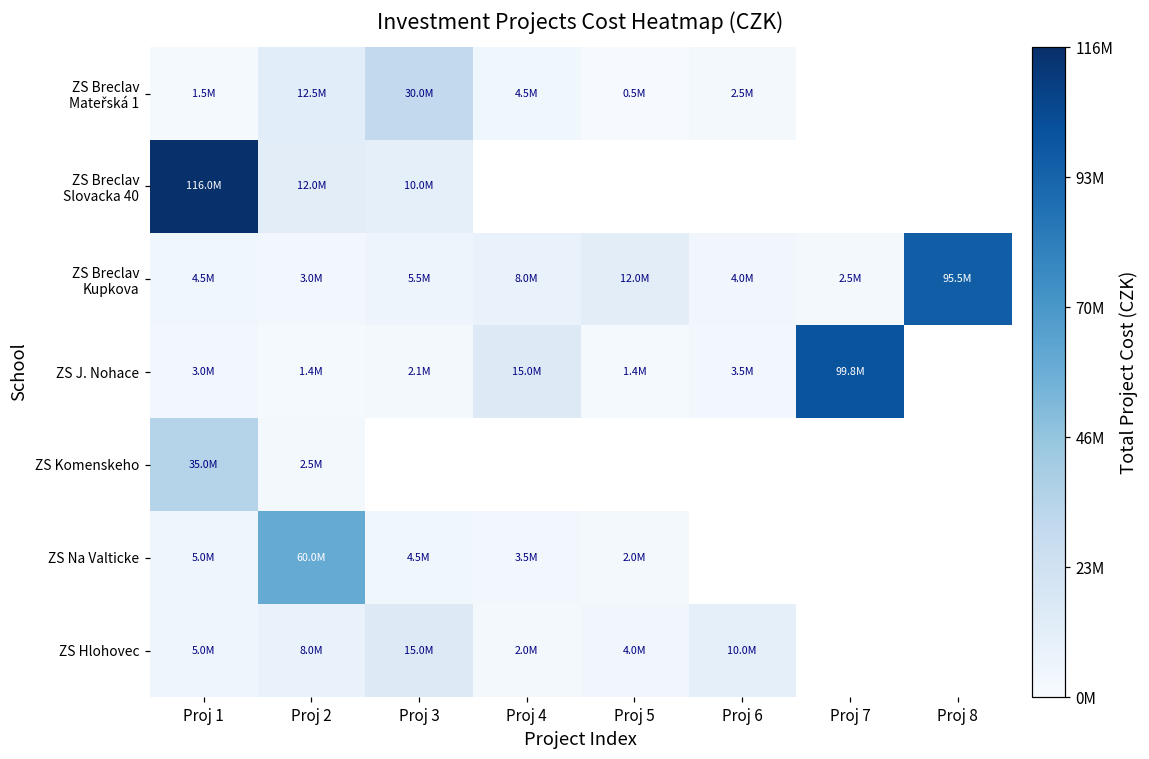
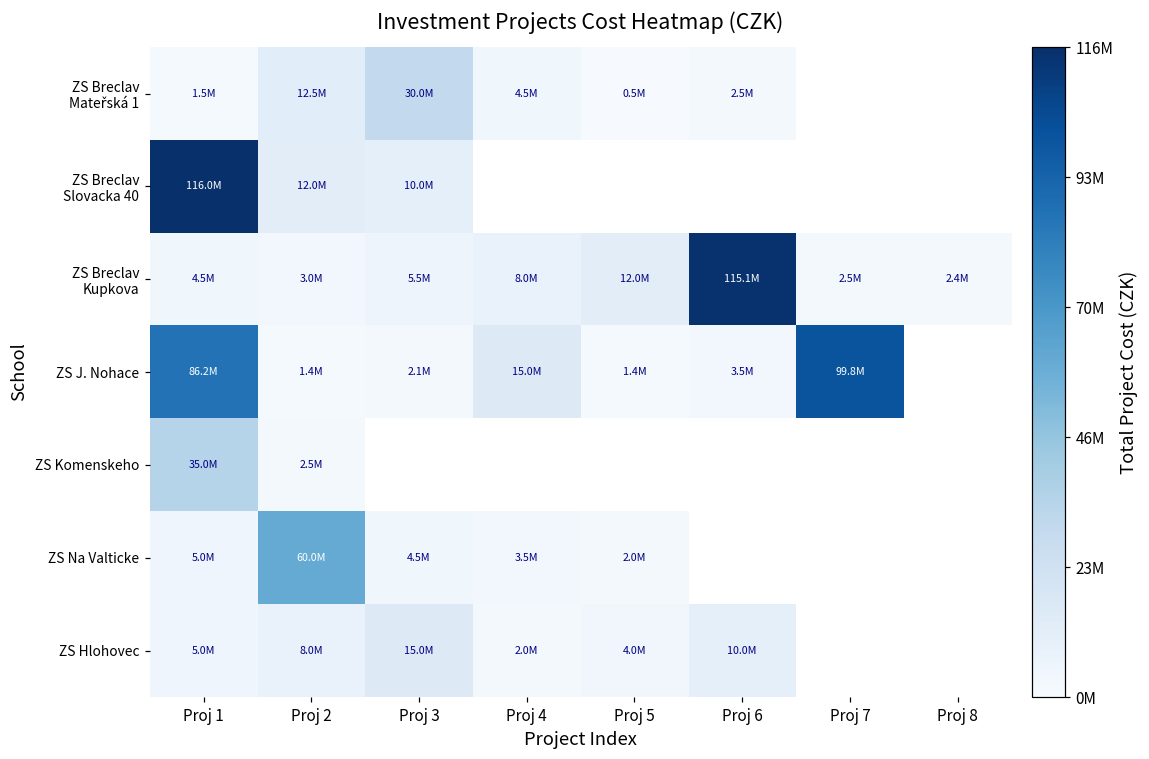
ZS Breclav Kupkova, Proj 6: 4.0M -> 115.1M
ZS Breclav Kupkova, Proj 8: 95.5M -> 2.4M
ZS J. Nohace, Proj 1: 3.0M -> 86.2M
